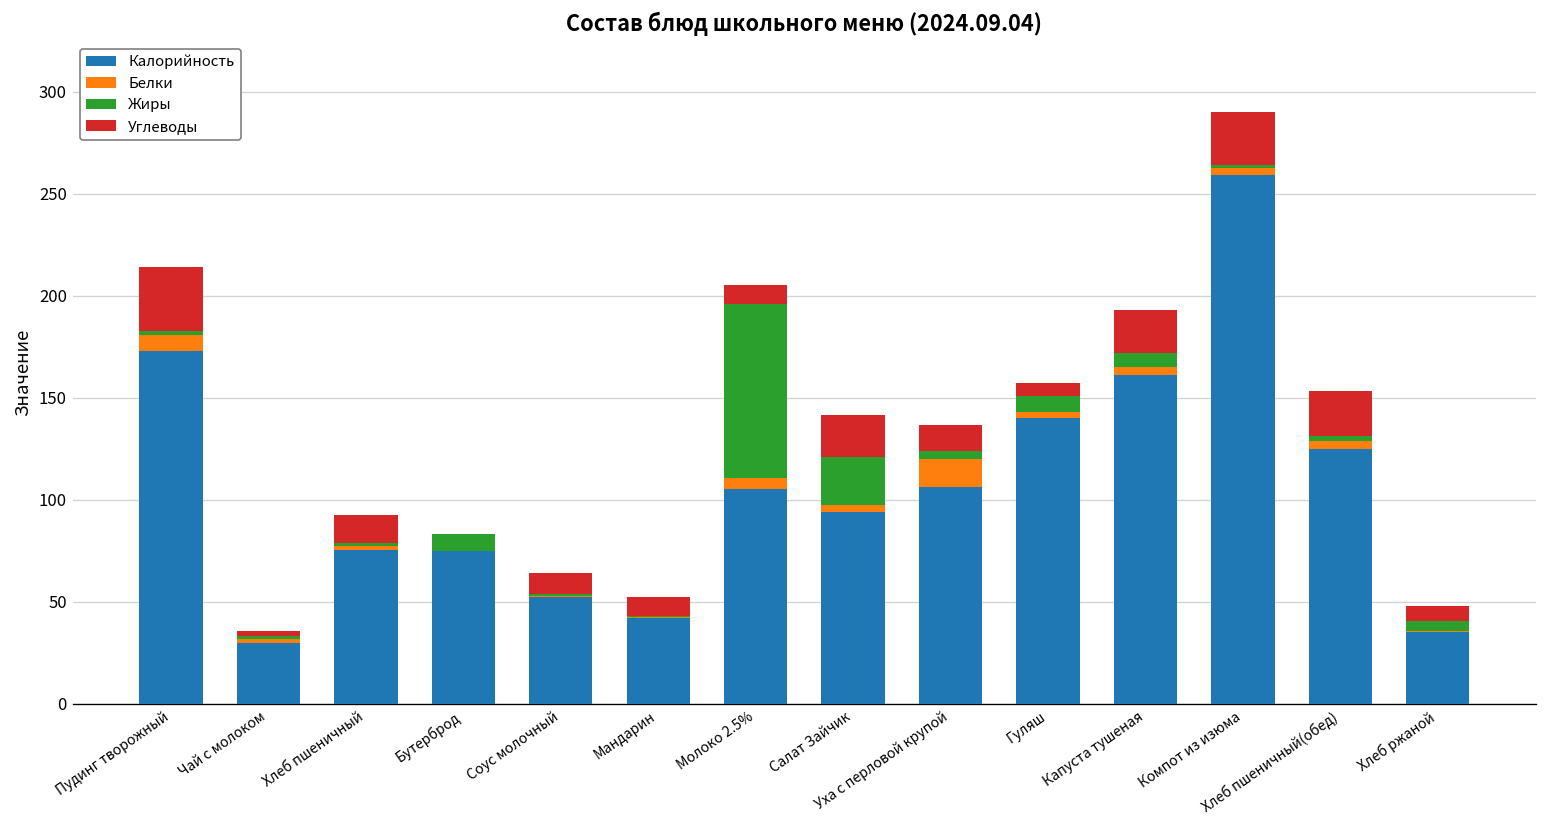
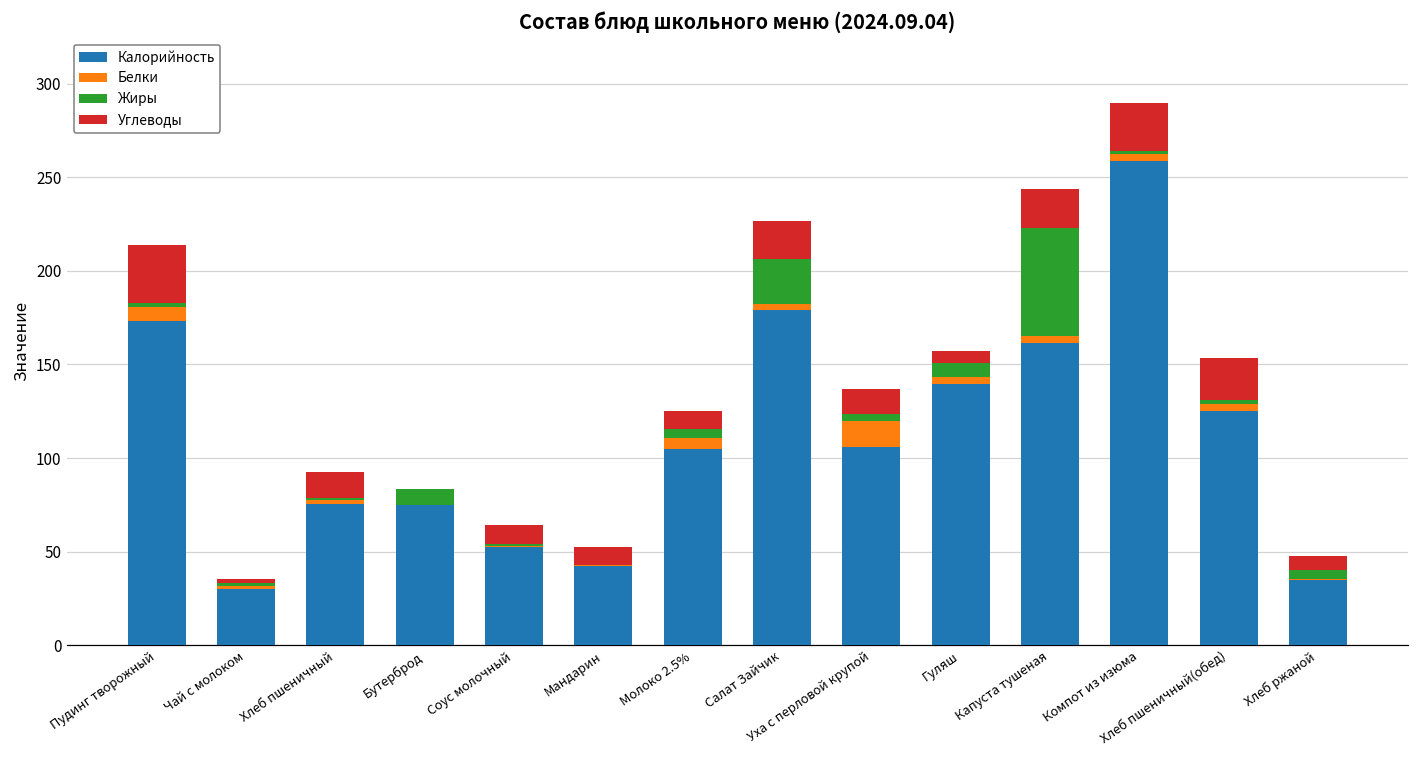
Жиры, Молоко 2.5%: 85 -> 5
Калорийность, Салат Зайчик: 94 -> 179
Жиры, Капуста тушеная: 7 -> 58
